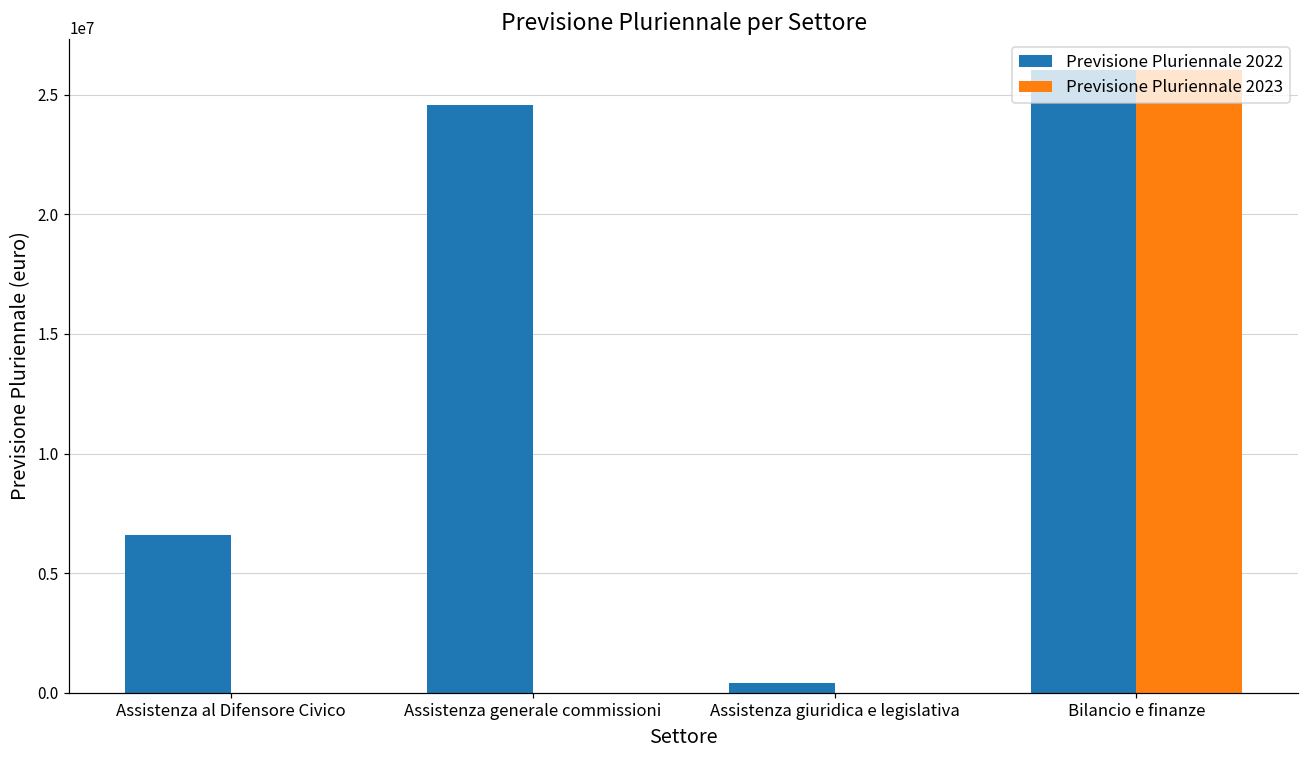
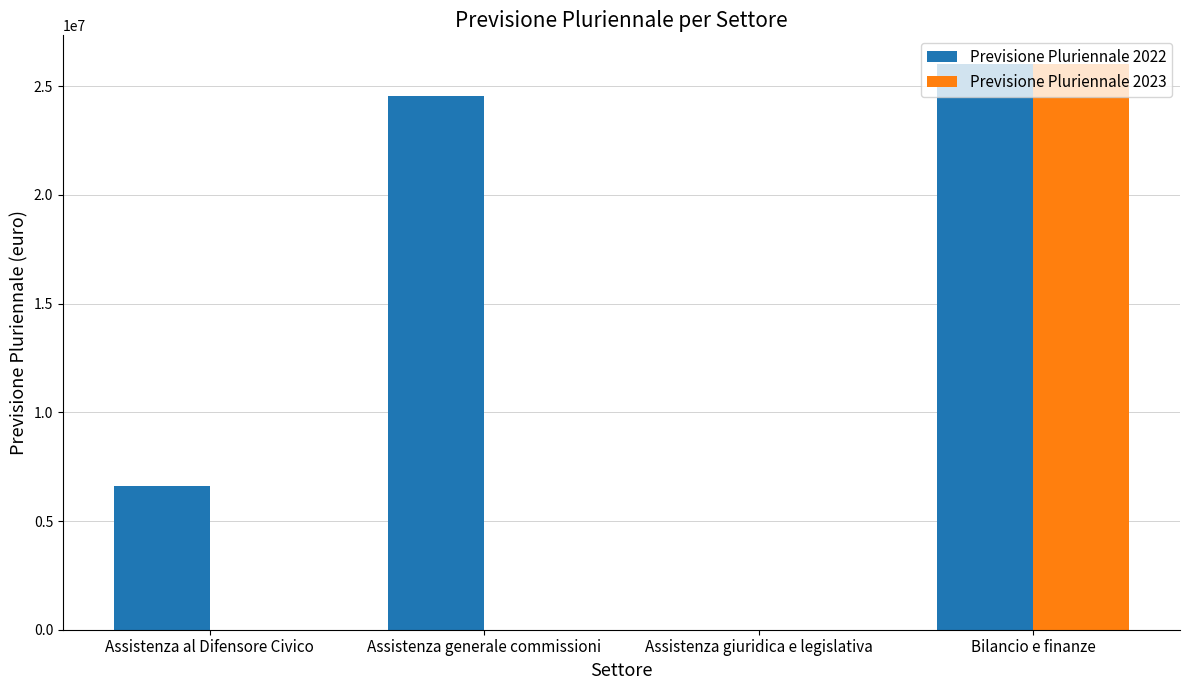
Previsione Pluriennale 2022, Assistenza giuridica e legislativa: 400000 -> 0
